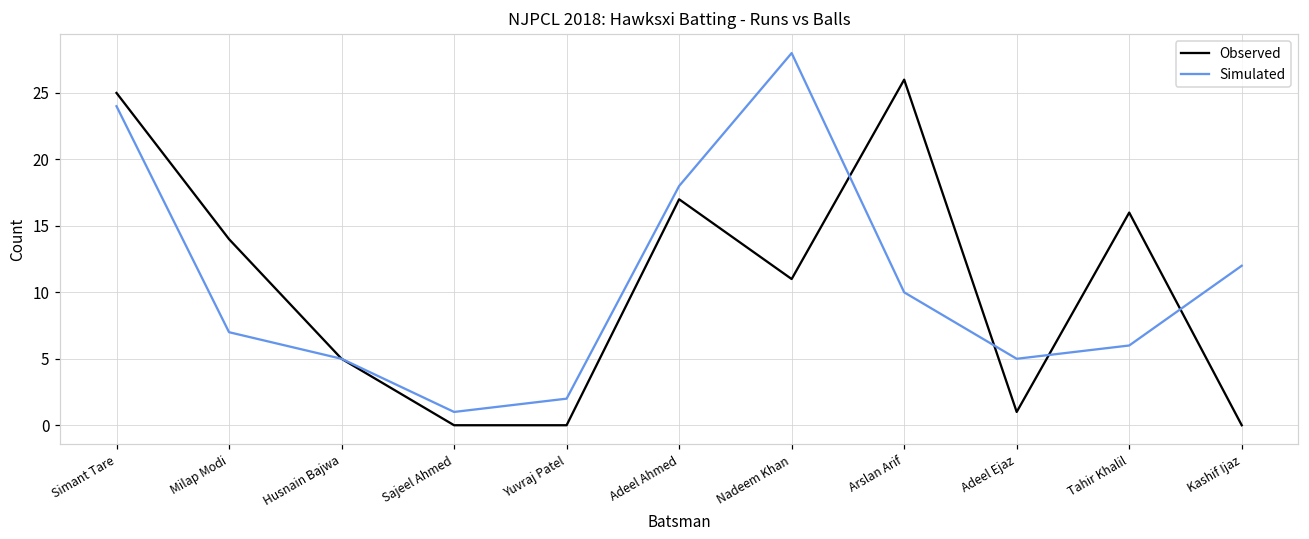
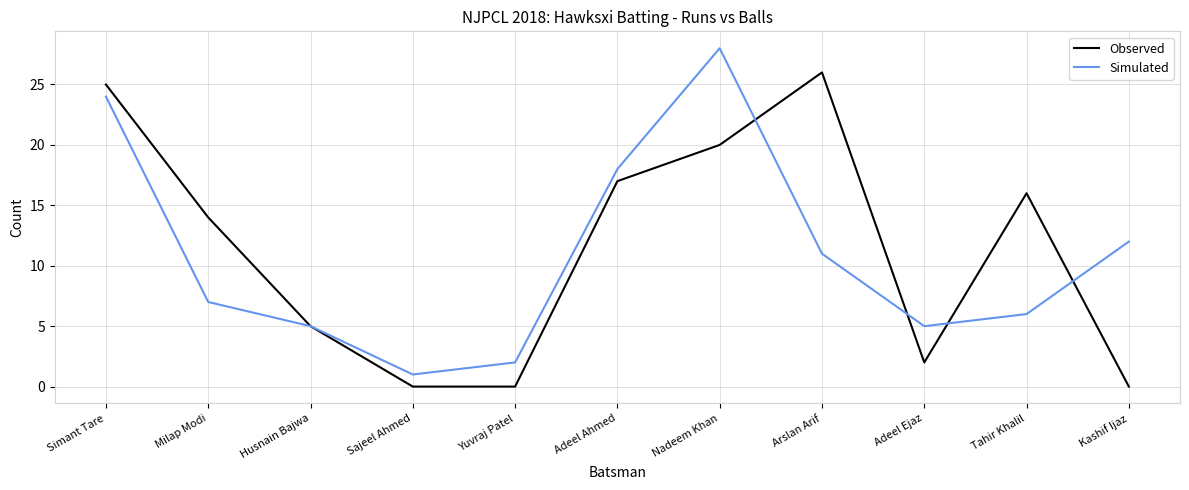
Observed, Nadeem Khan: 11 -> 20
Simulated, Arslan Arif: 10 -> 11
Observed, Adeel Ejaz: 1 -> 2
